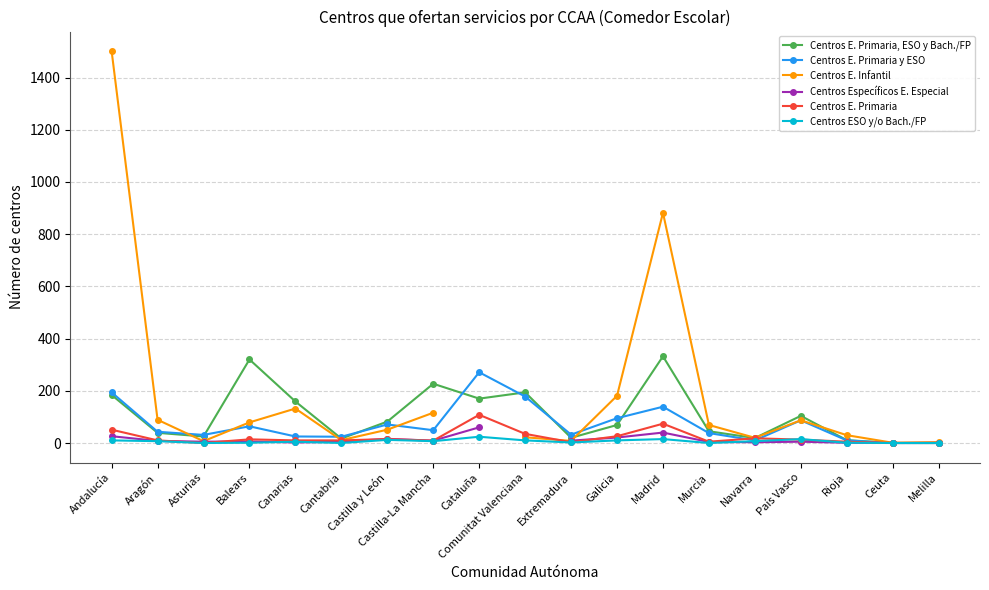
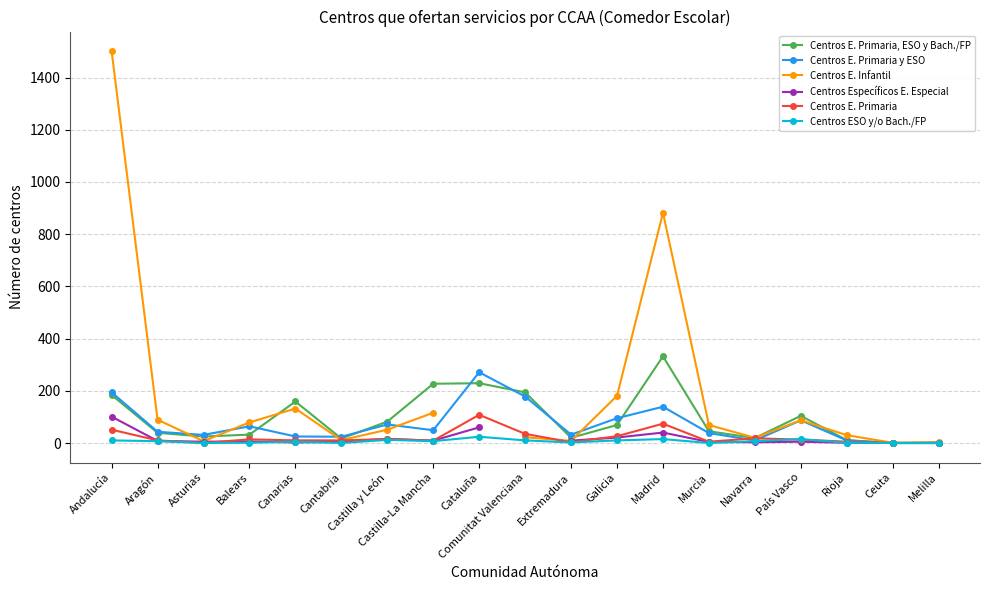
Centros Específicos E. Especial, Andalucía: 30 -> 100
Centros E. Primaria, ESO y Bach./FP, Balears: 320 -> 30
Centros E. Primaria, ESO y Bach./FP, Cataluña: 170 -> 230
